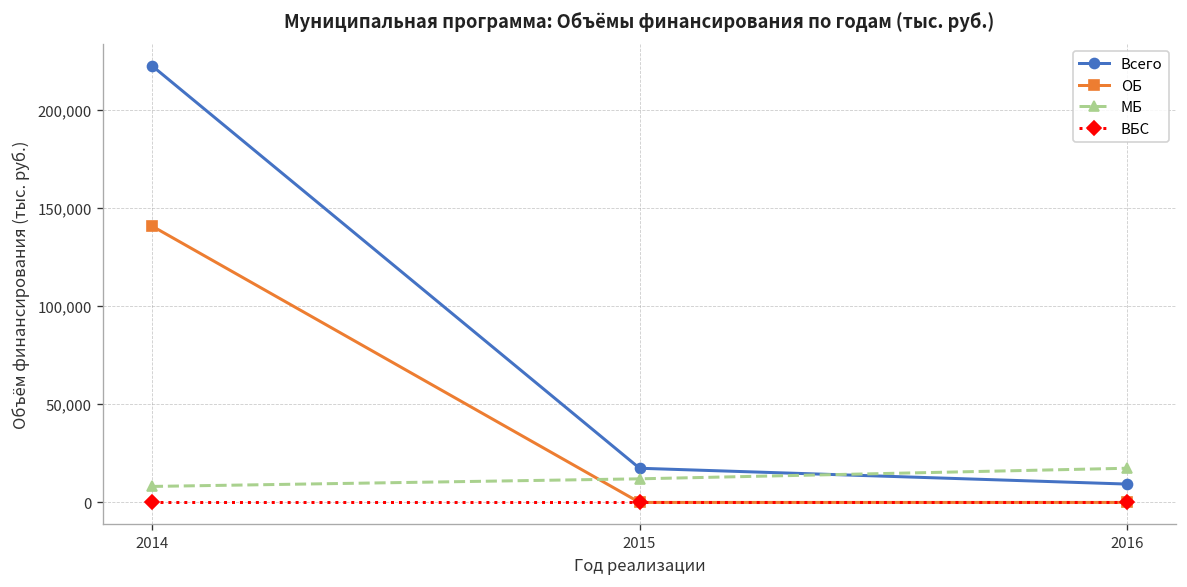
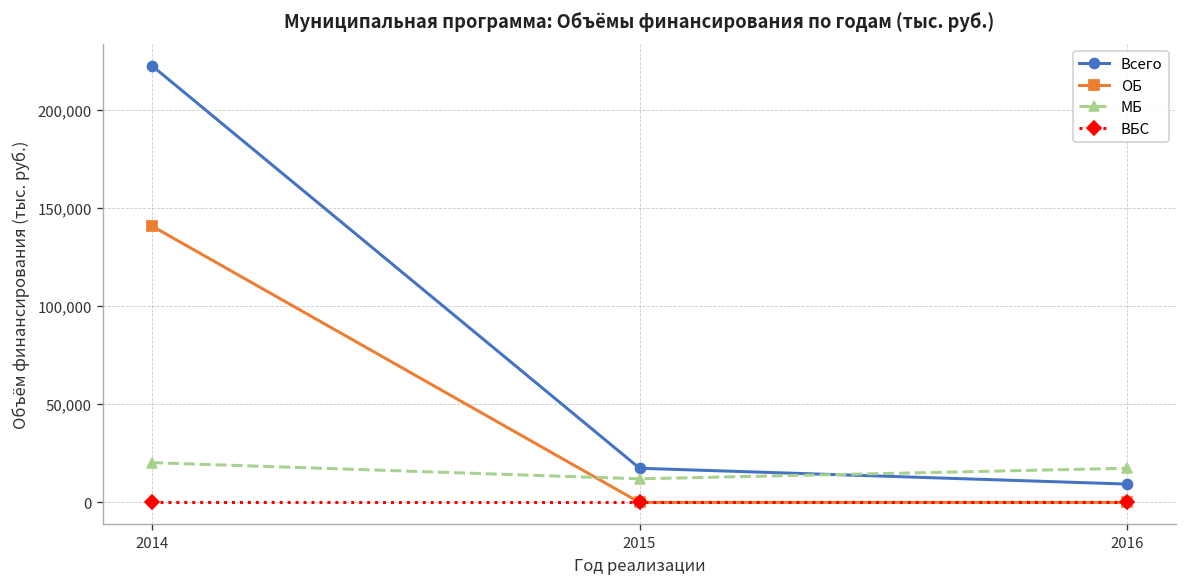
МБ, 2014: 8,000 -> 20,000
